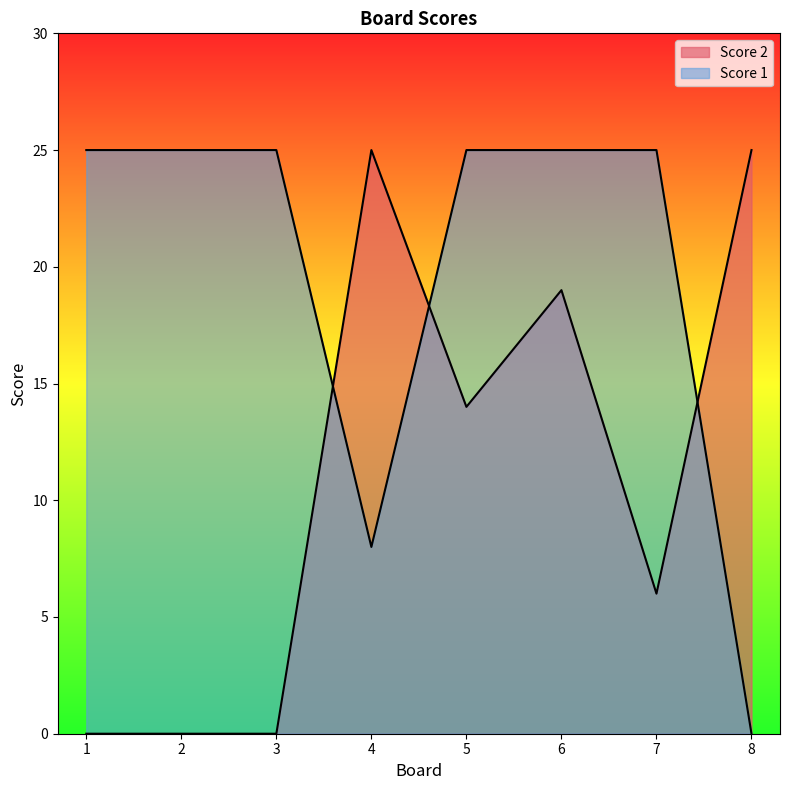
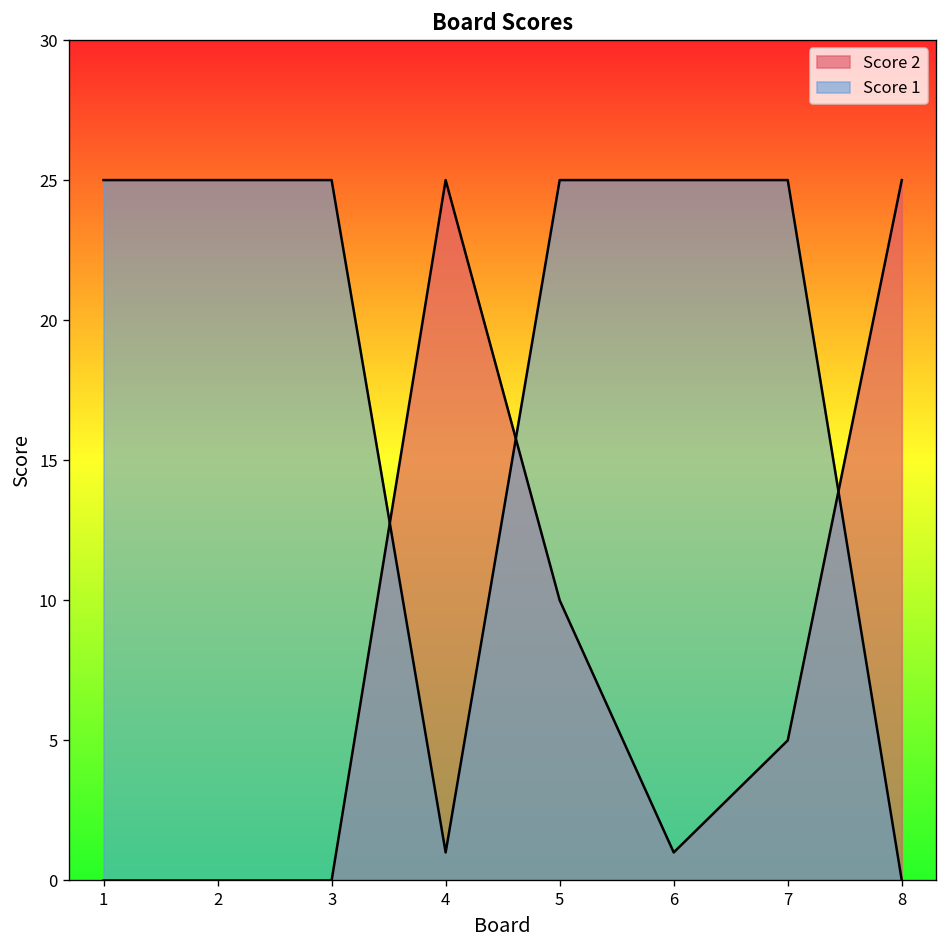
Score 1, 4: 8 -> 1
Score 2, 5: 14 -> 10
Score 2, 6: 19 -> 1
Score 2, 7: 6 -> 5
